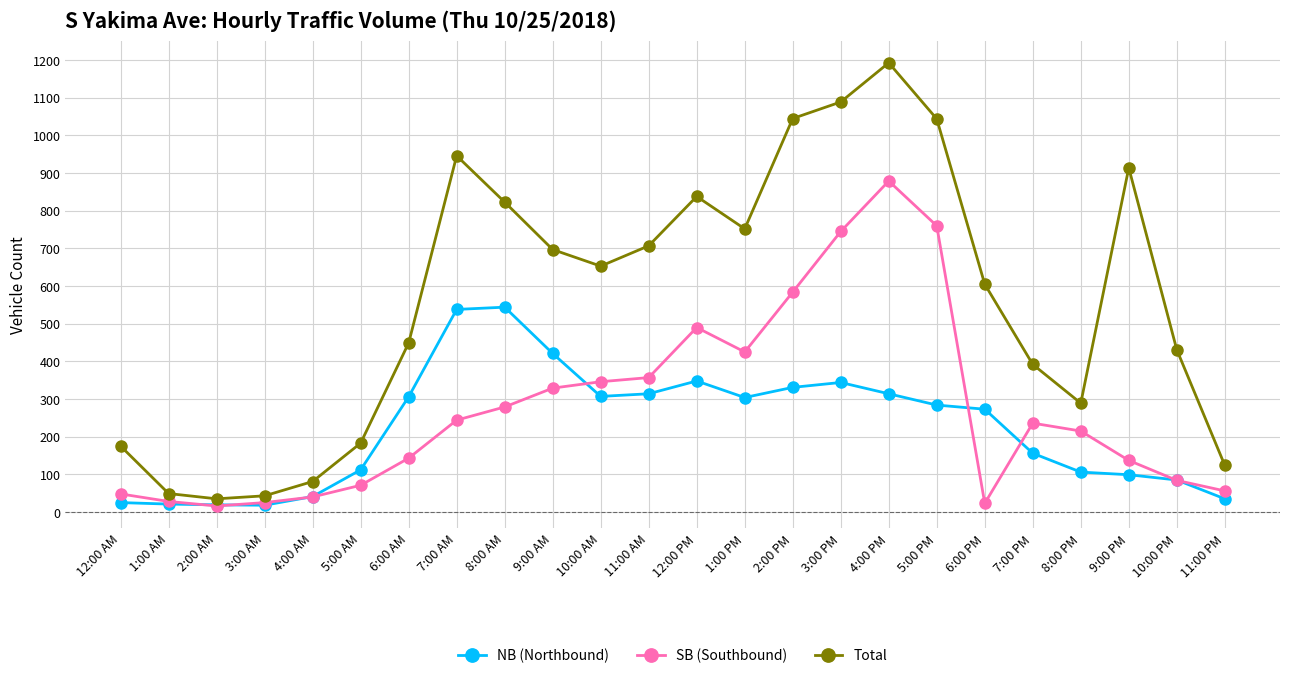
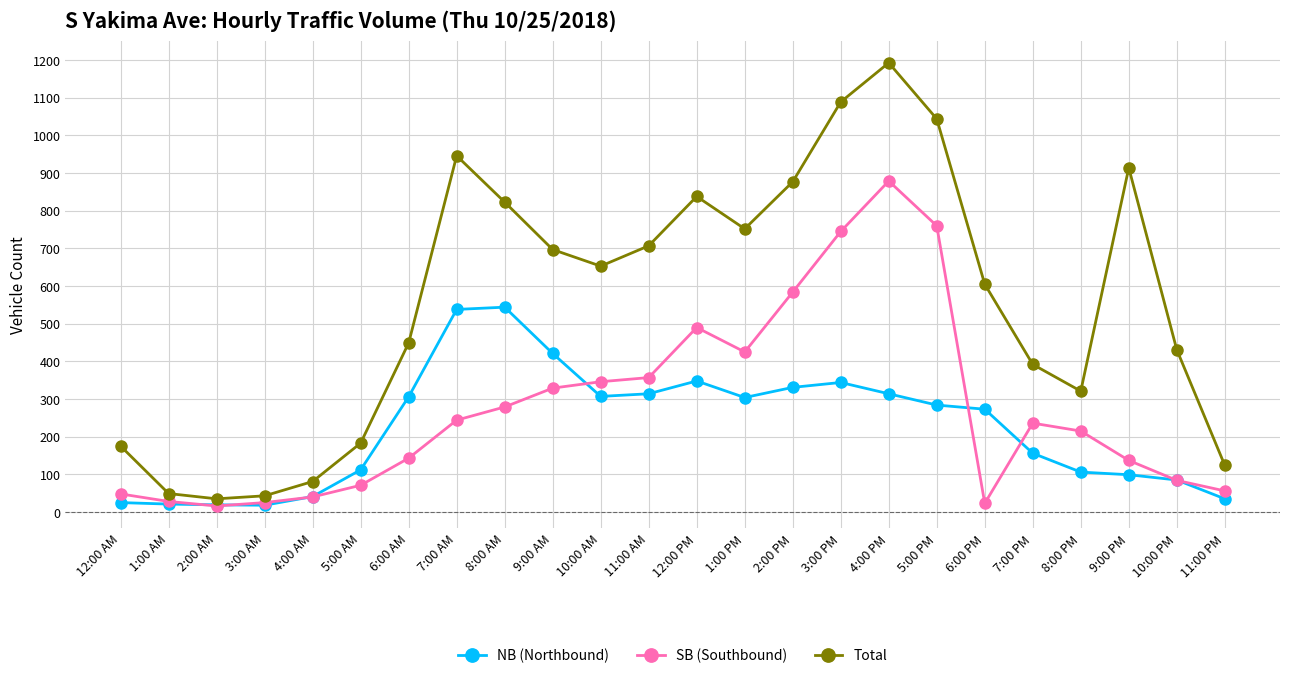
Total, 2:00 PM: 1050 -> 880
Total, 8:00 PM: 290 -> 320
